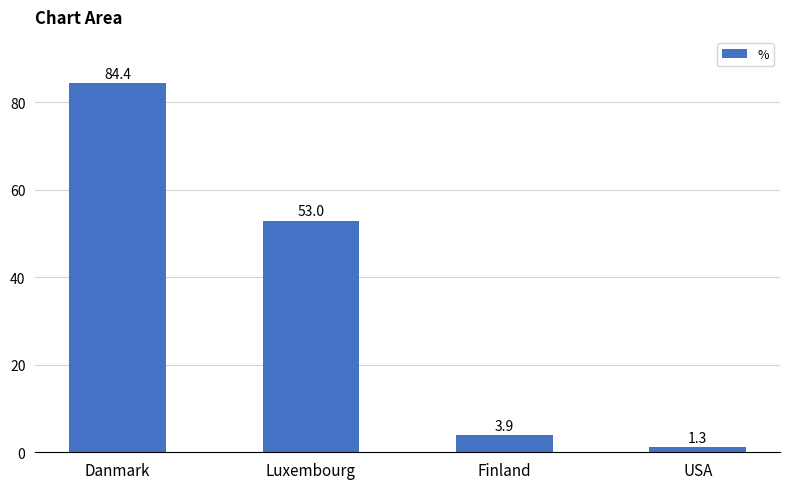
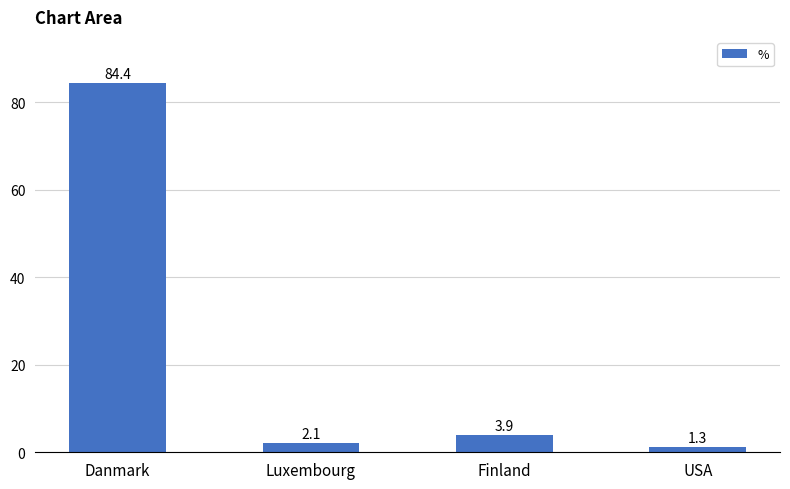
Luxembourg: 53.0 -> 2.1
